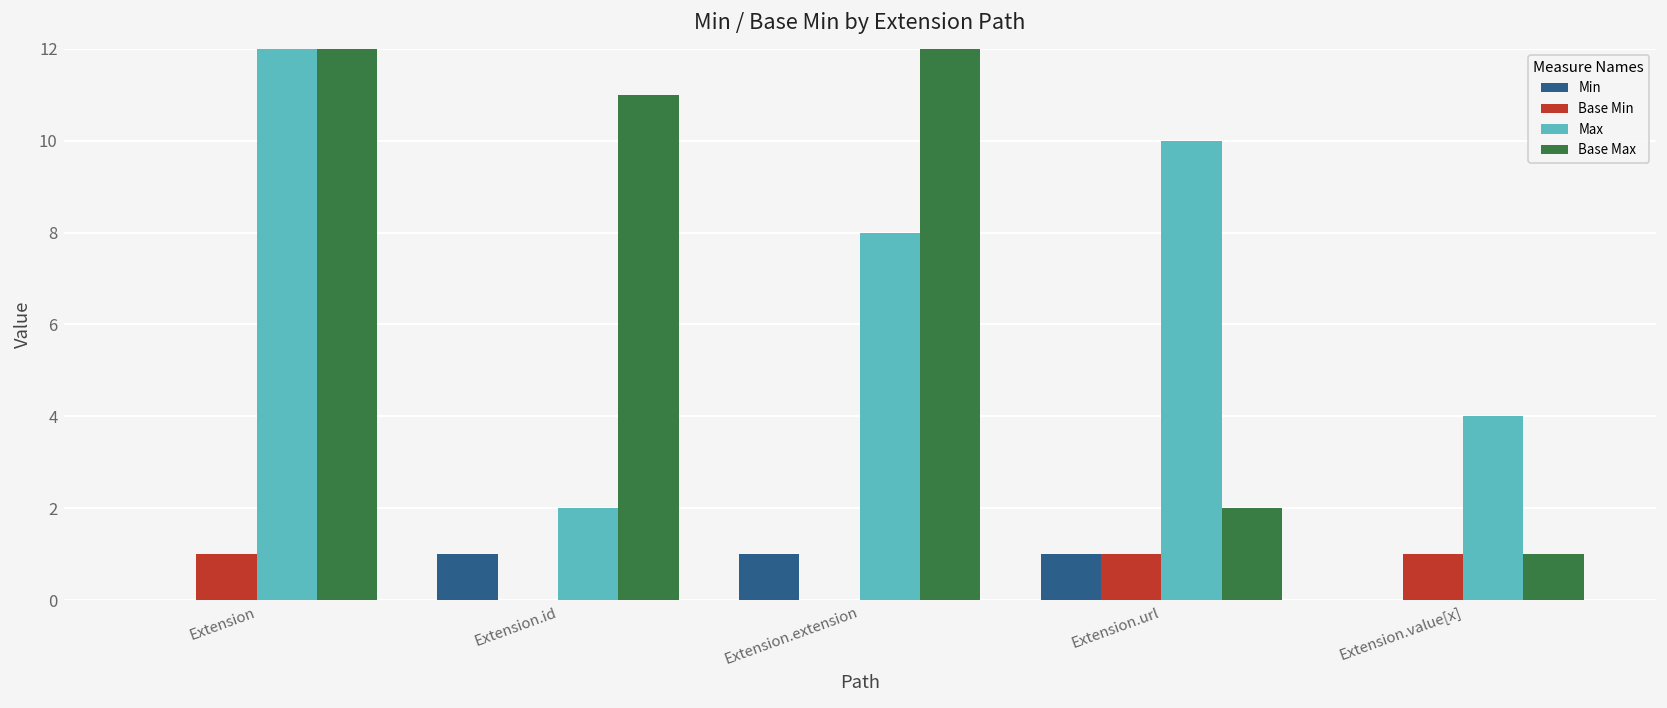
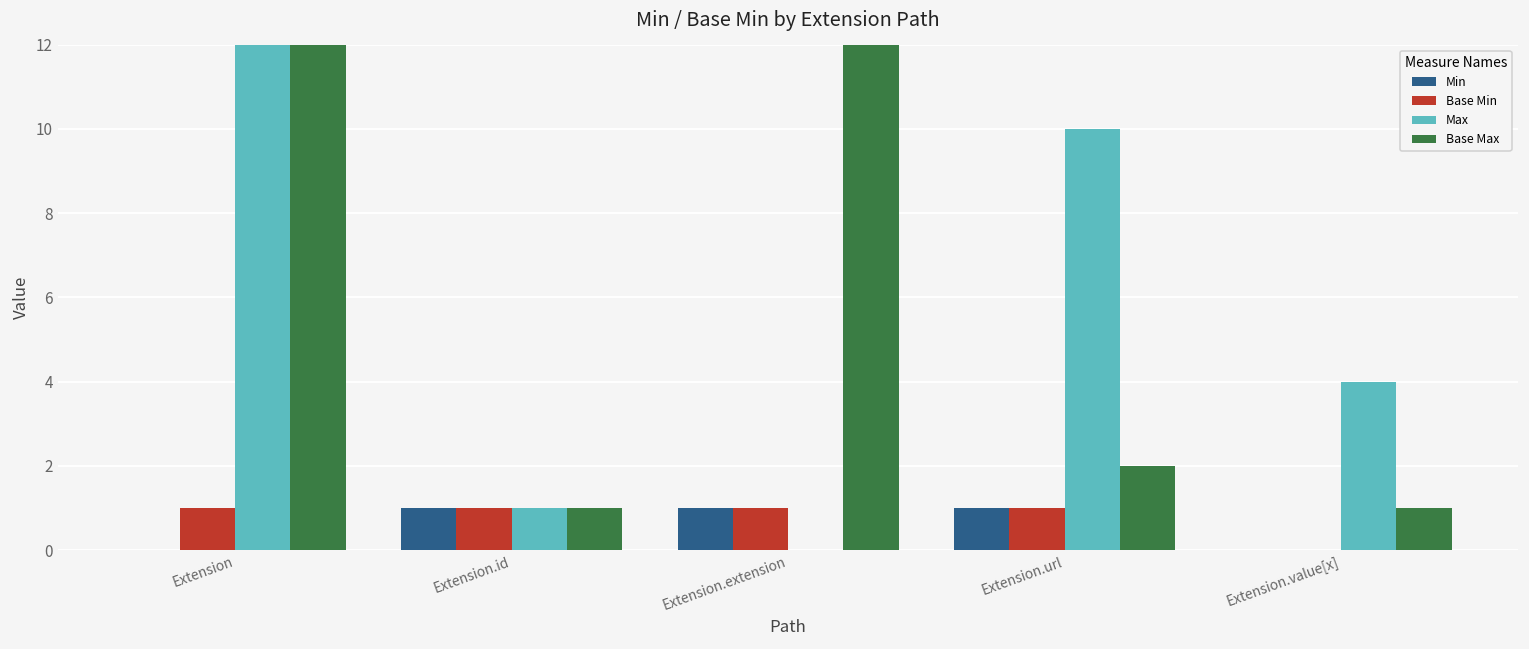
Base Min, Extension.id: 0 -> 1
Max, Extension.id: 2 -> 1
Base Max, Extension.id: 11 -> 1
Base Min, Extension.extension: 0 -> 1
Max, Extension.extension: 8 -> 0
Base Min, Extension.value[x]: 1 -> 0
